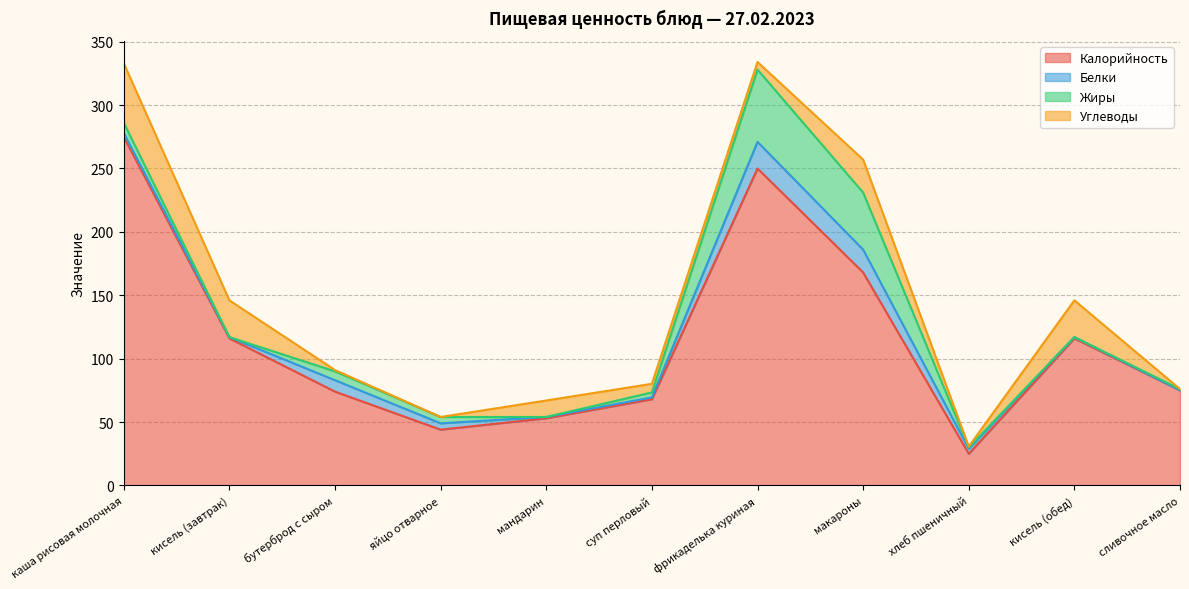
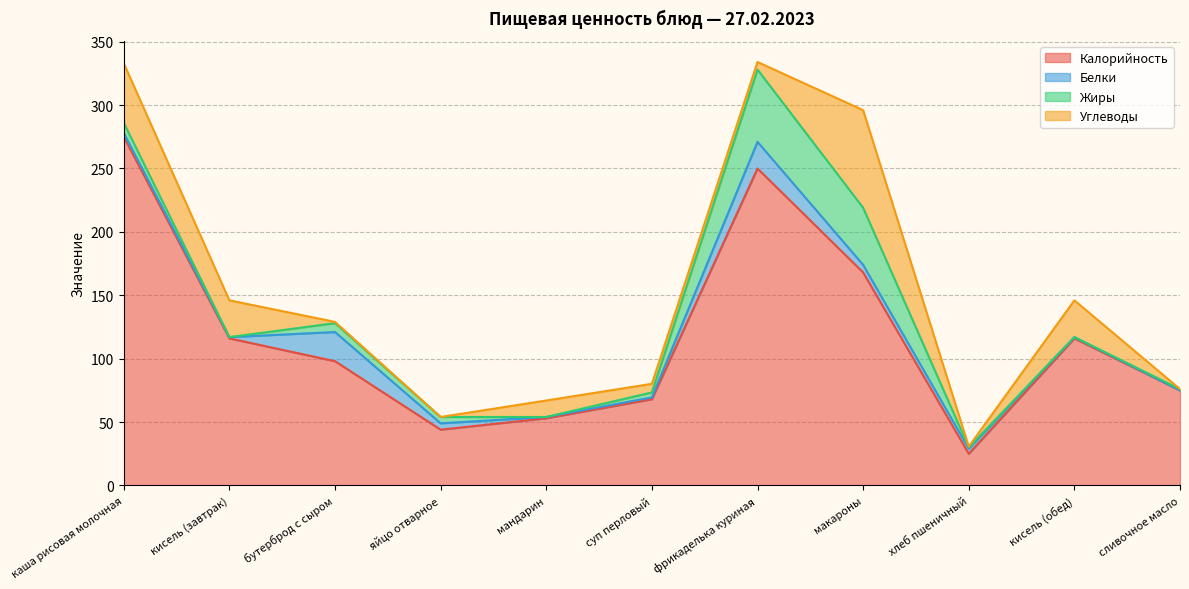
Калорийность, бутерброд с сыром: 74 -> 98
Белки, бутерброд с сыром: 9 -> 23
Белки, макароны: 18 -> 6
Углеводы, макароны: 26 -> 77
